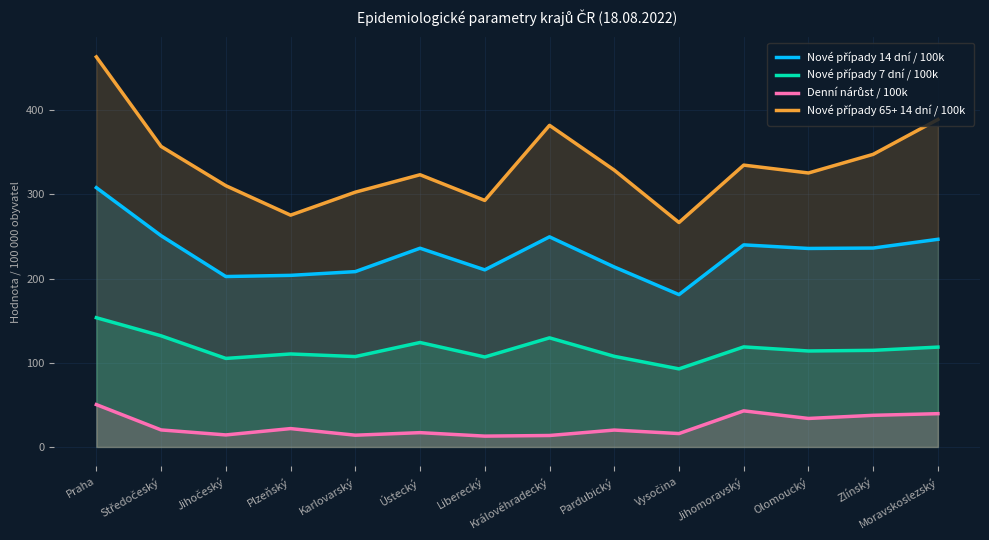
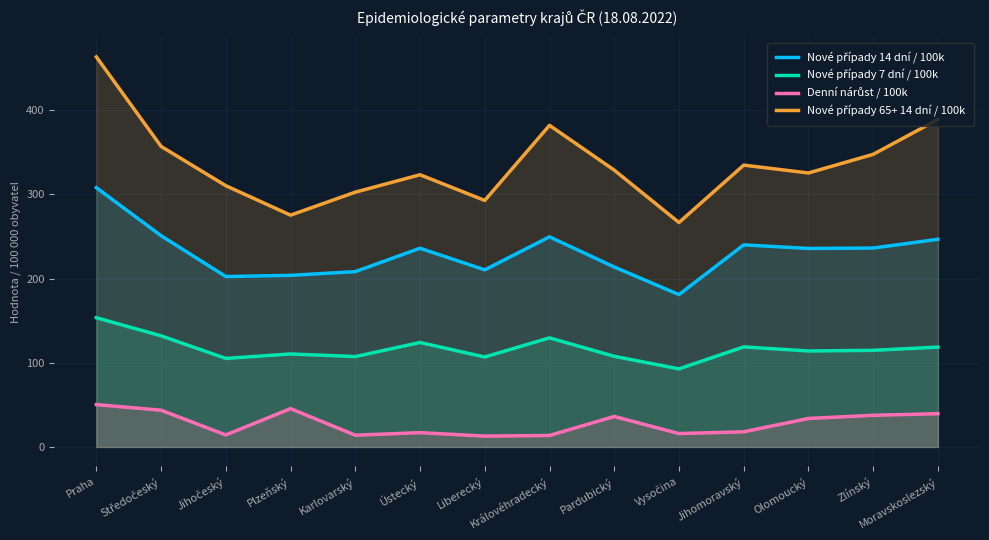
Denní nárůst / 100k, Středočeský: 20 -> 40
Denní nárůst / 100k, Plzeňský: 20 -> 50
Denní nárůst / 100k, Pardubický: 20 -> 40
Denní nárůst / 100k, Jihomoravský: 40 -> 20
